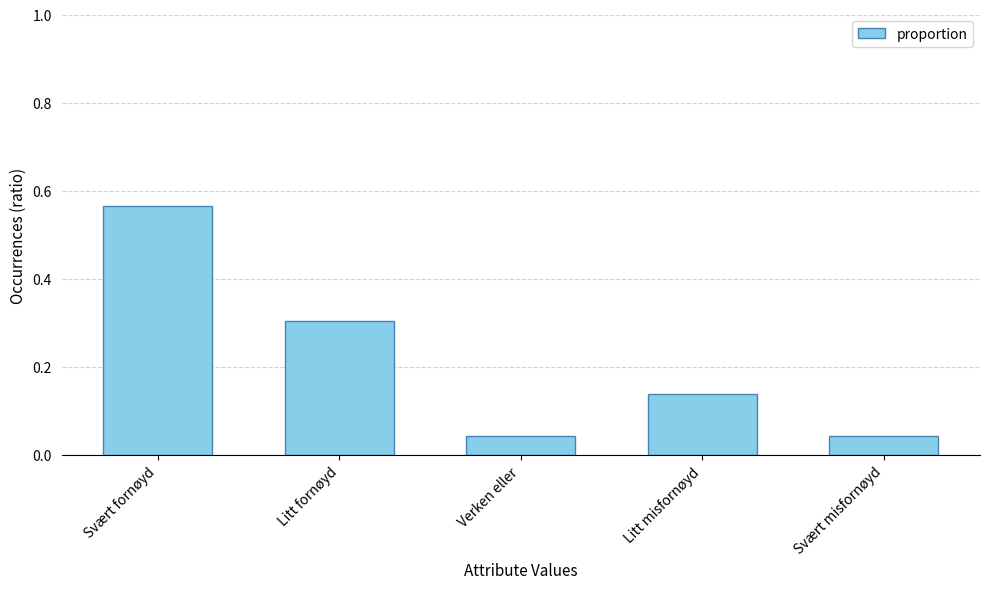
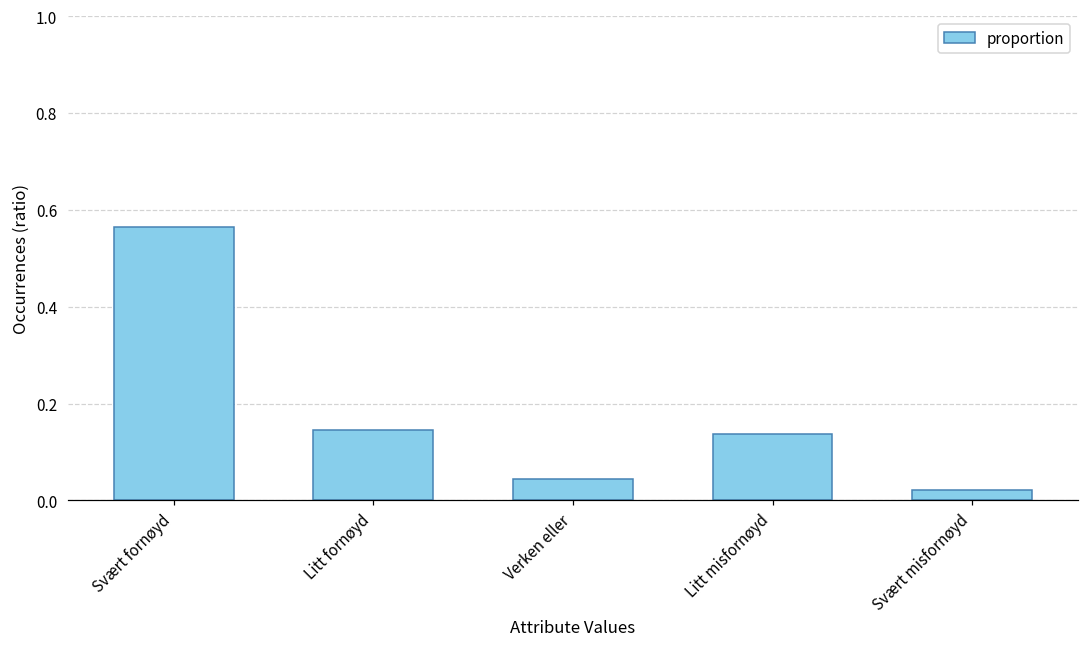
Litt fornøyd: 0.30 -> 0.15
Svært misfornøyd: 0.04 -> 0.02
